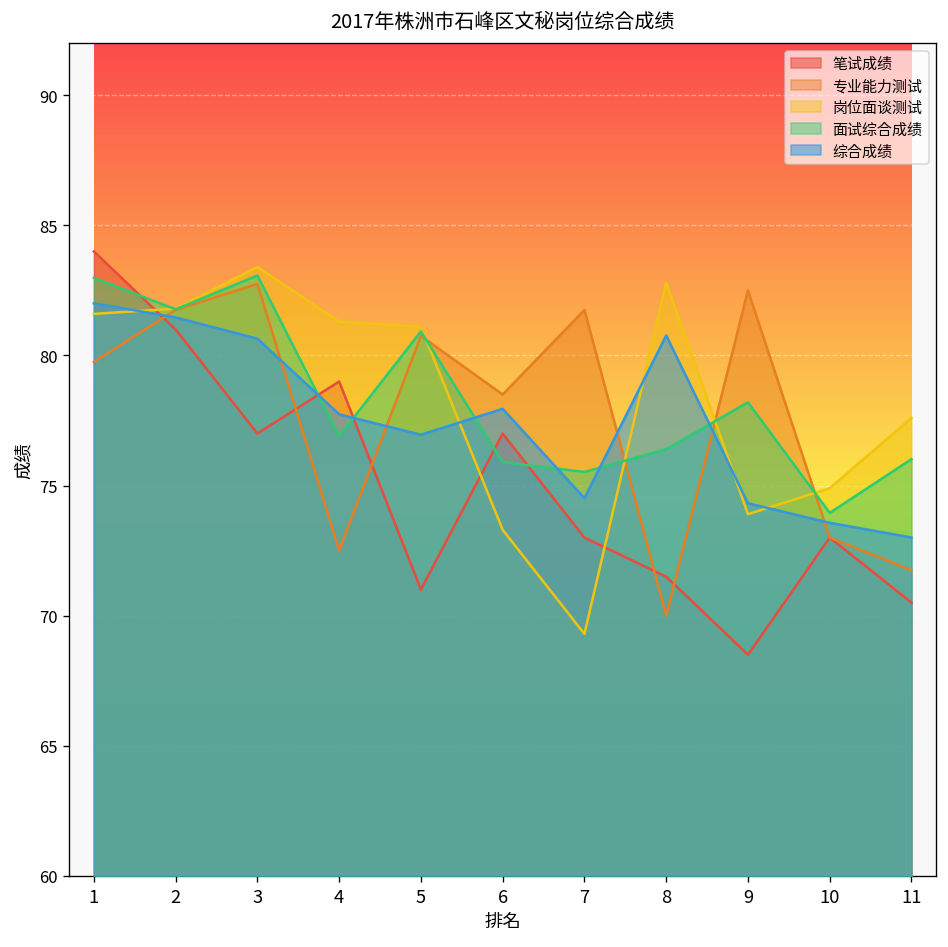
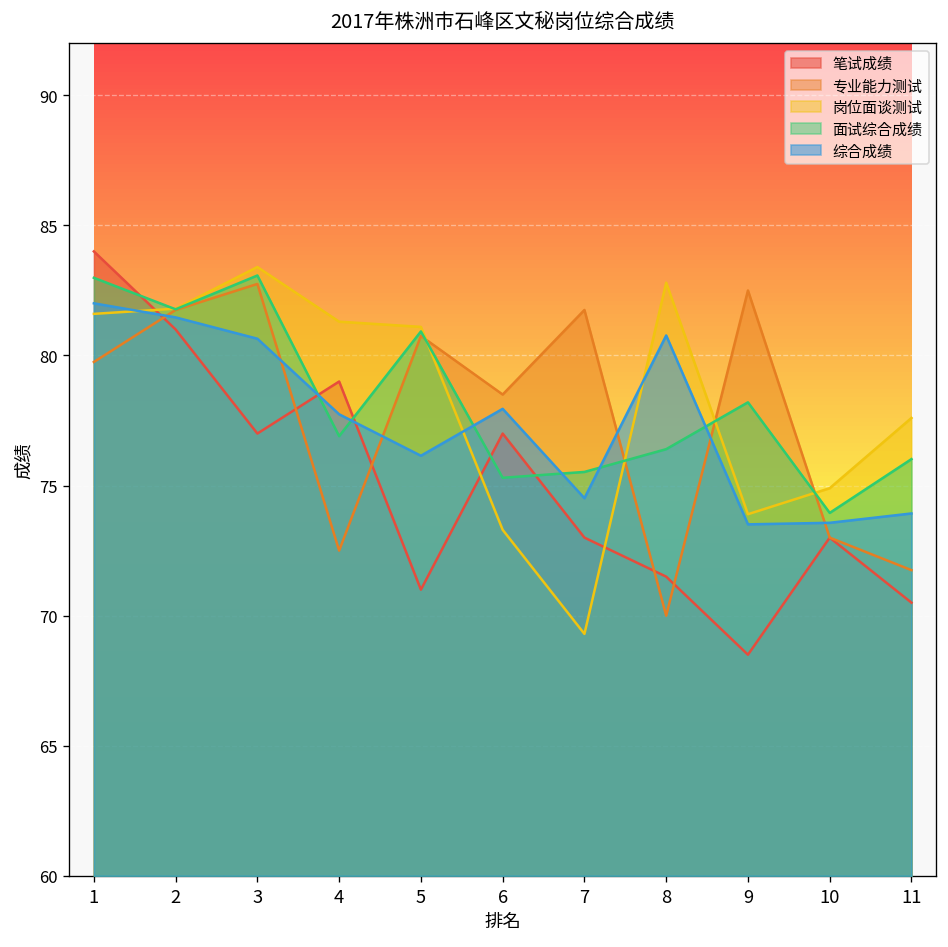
综合成绩, 5: 77.0 -> 76.1
面试综合成绩, 6: 75.9 -> 75.3
综合成绩, 9: 74.3 -> 73.5
综合成绩, 11: 73.0 -> 73.9
